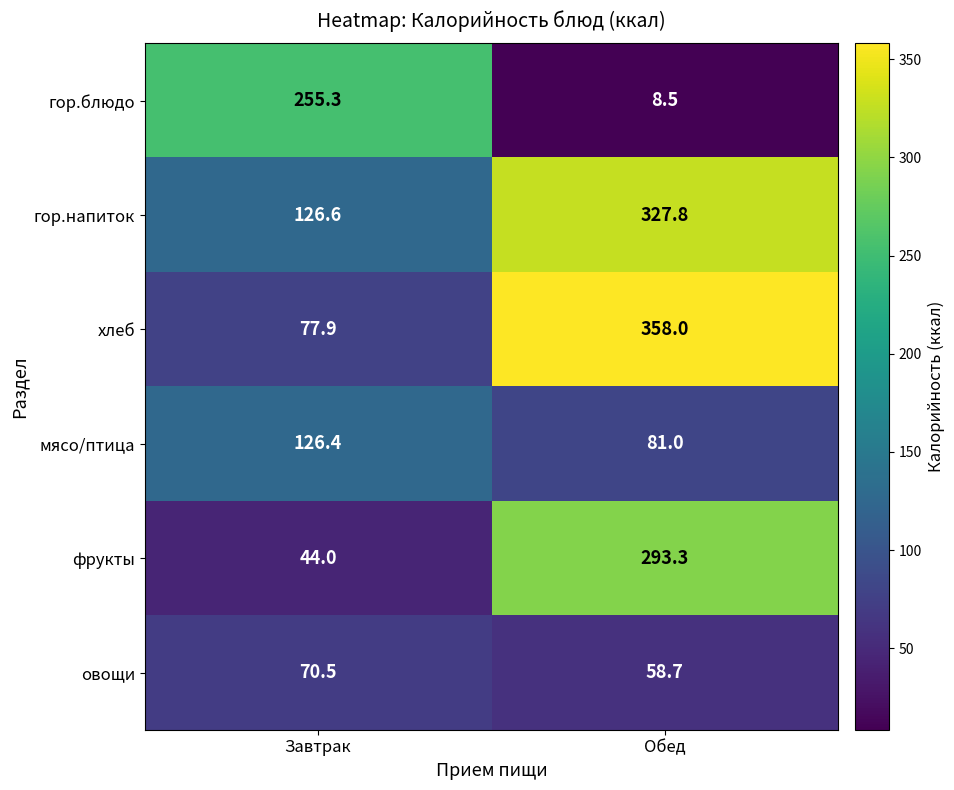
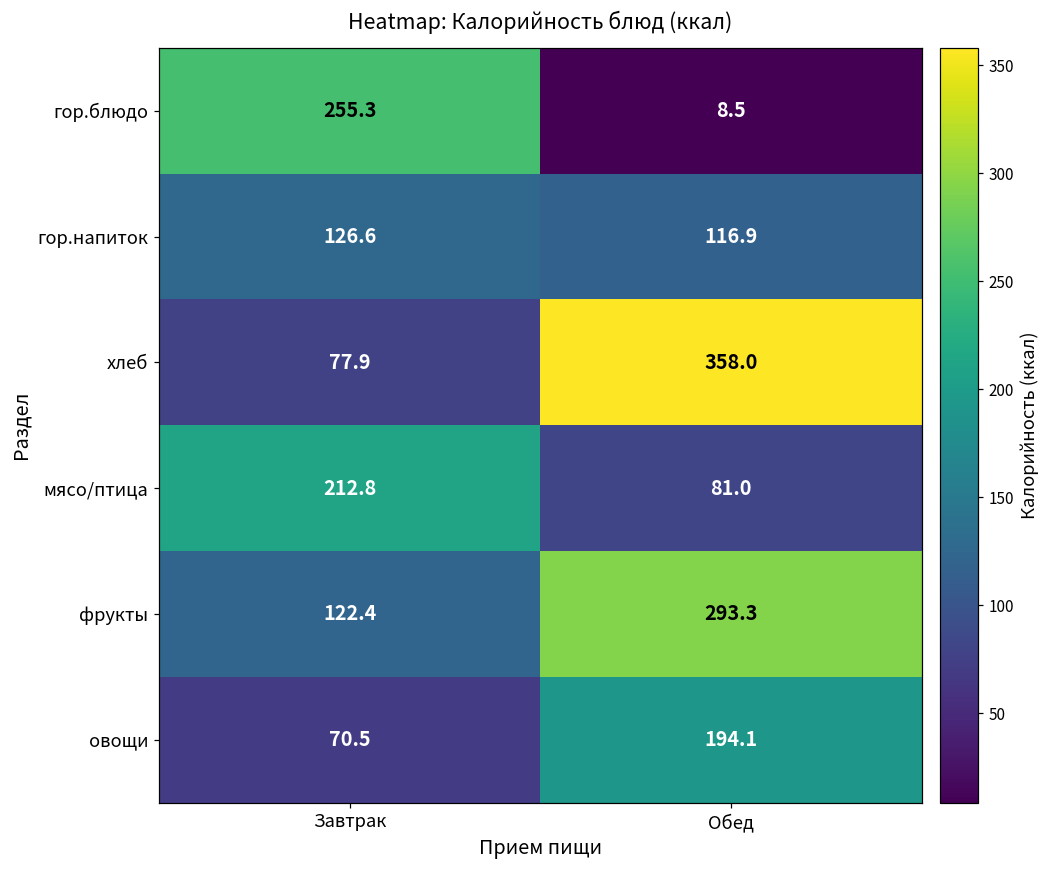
гор.напиток, Обед: 327.8 -> 116.9
мясо/птица, Завтрак: 126.4 -> 212.8
фрукты, Завтрак: 44.0 -> 122.4
овощи, Обед: 58.7 -> 194.1
